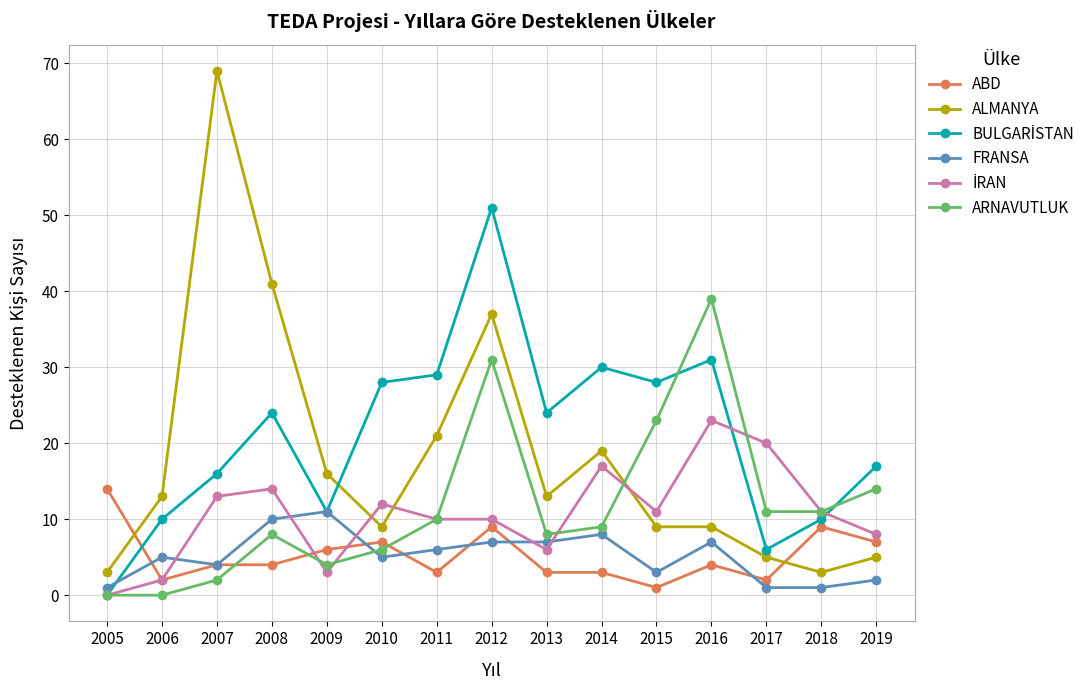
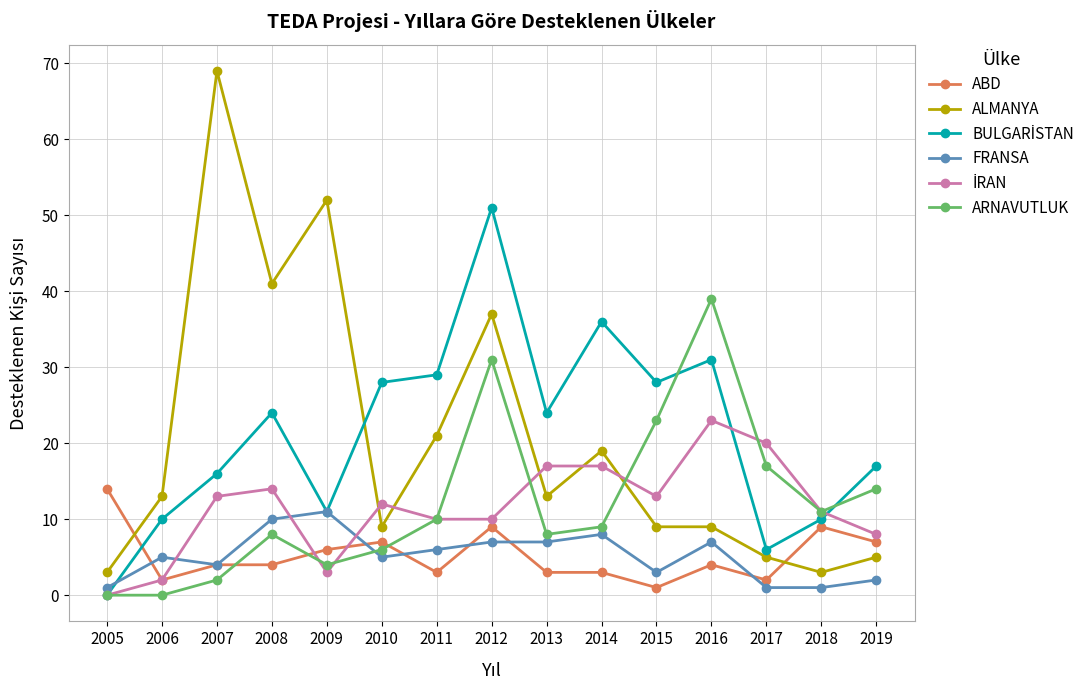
ALMANYA, 2009: 16 -> 52
İRAN, 2013: 6 -> 17
BULGARİSTAN, 2014: 30 -> 36
İRAN, 2015: 11 -> 13
ARNAVUTLUK, 2017: 11 -> 17
